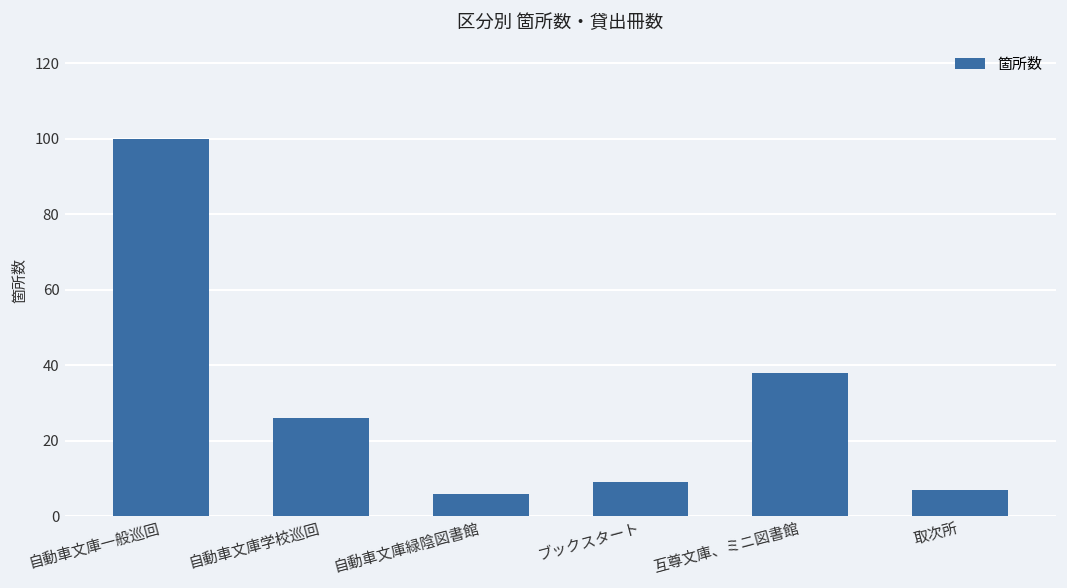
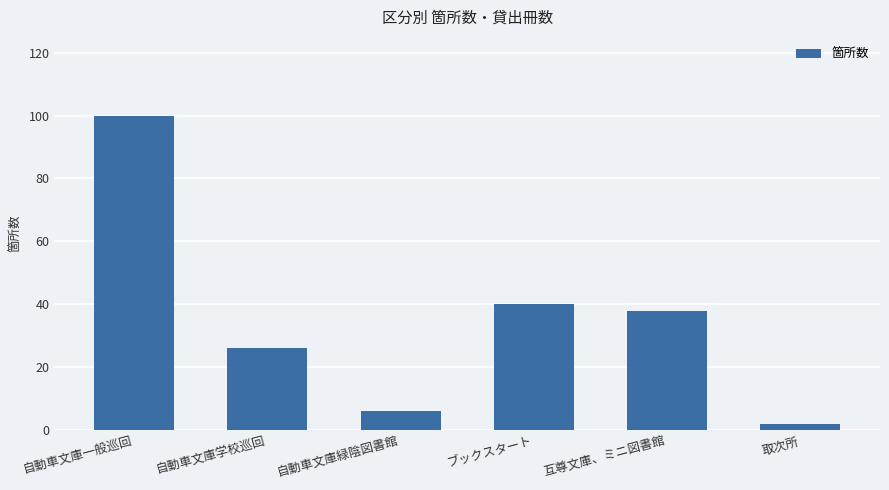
ブックスタート: 9 -> 40
取次所: 7 -> 2
